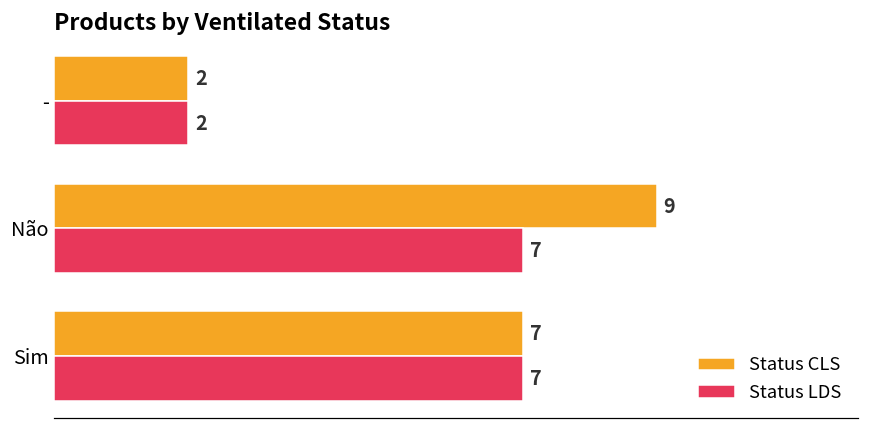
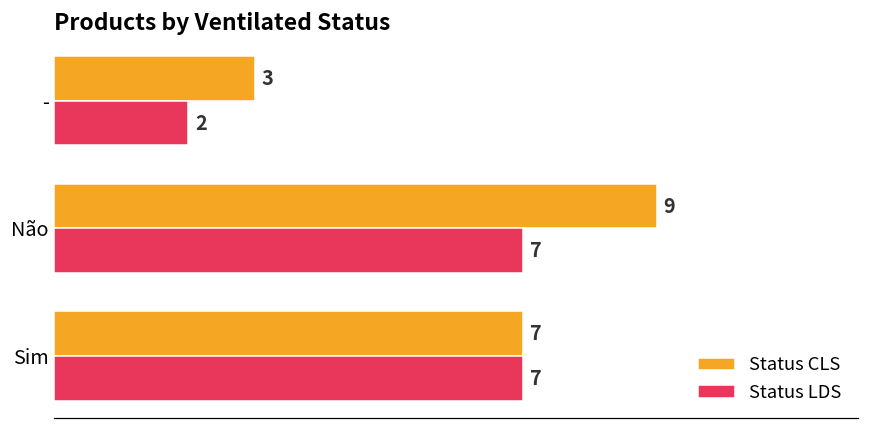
Status CLS, -: 2 -> 3
